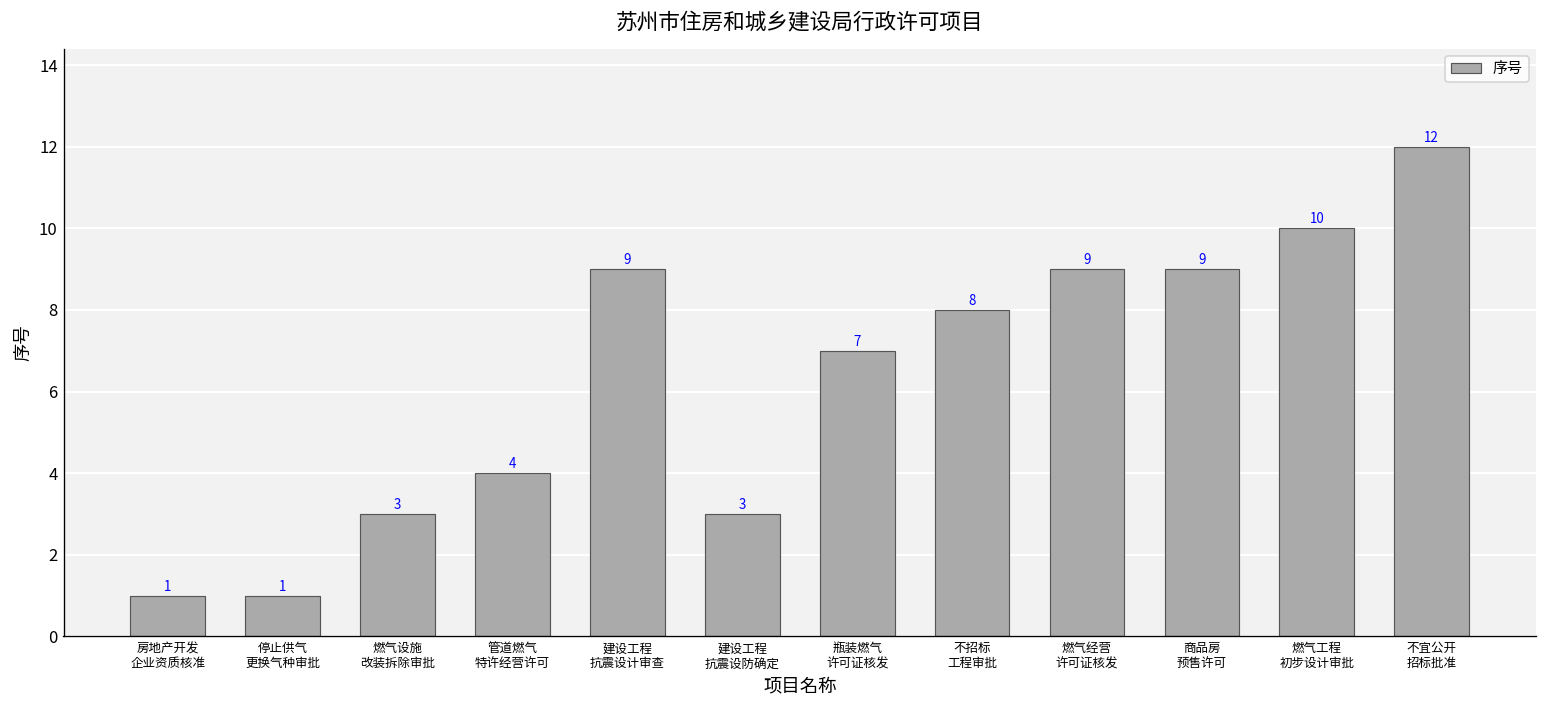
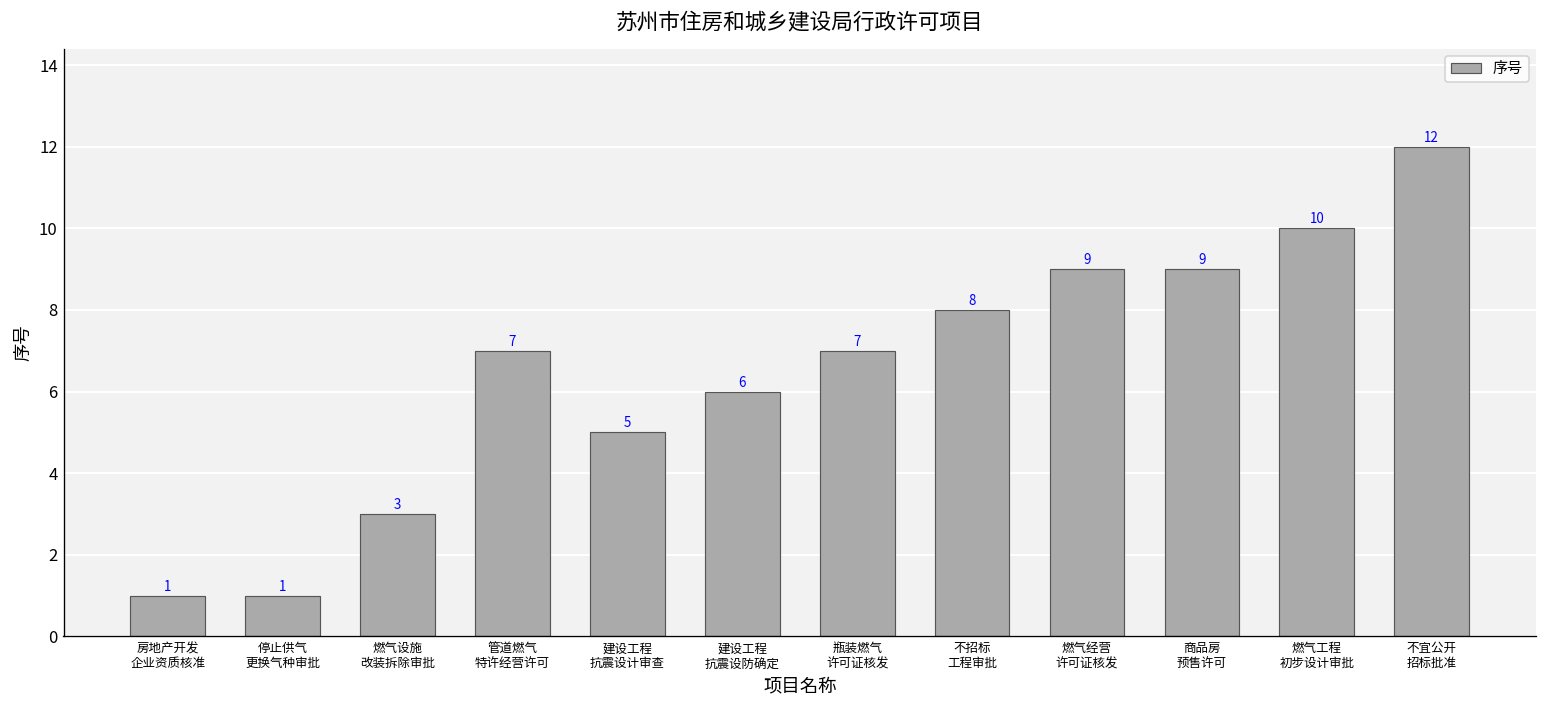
管道燃气 特许经营许可: 4 -> 7
建设工程 抗震设计审查: 9 -> 5
建设工程 抗震设防确定: 3 -> 6
